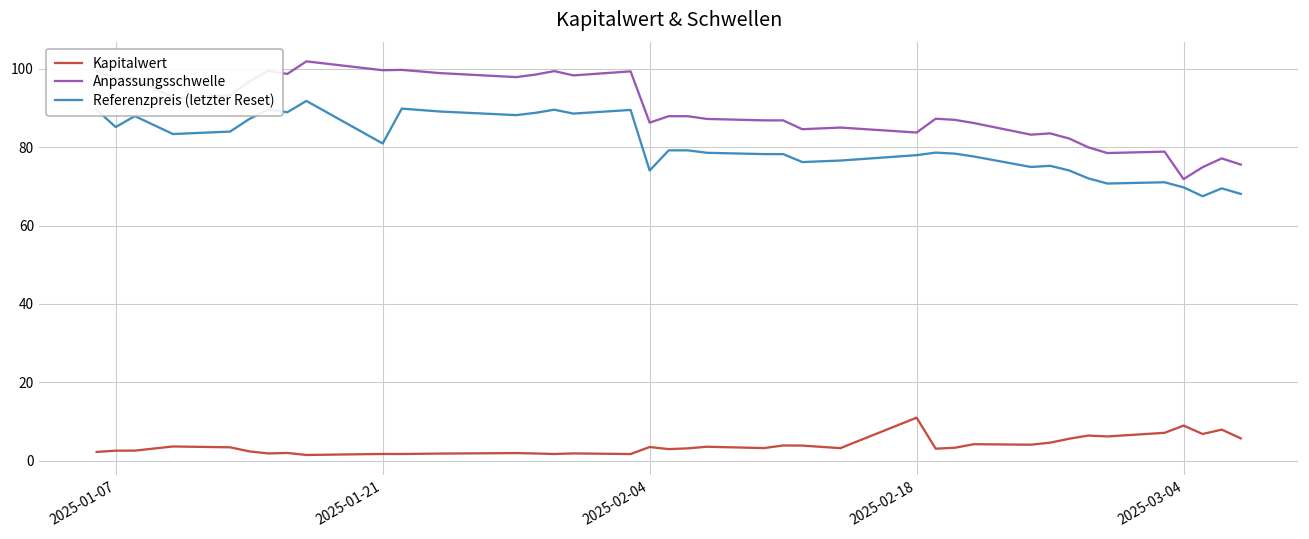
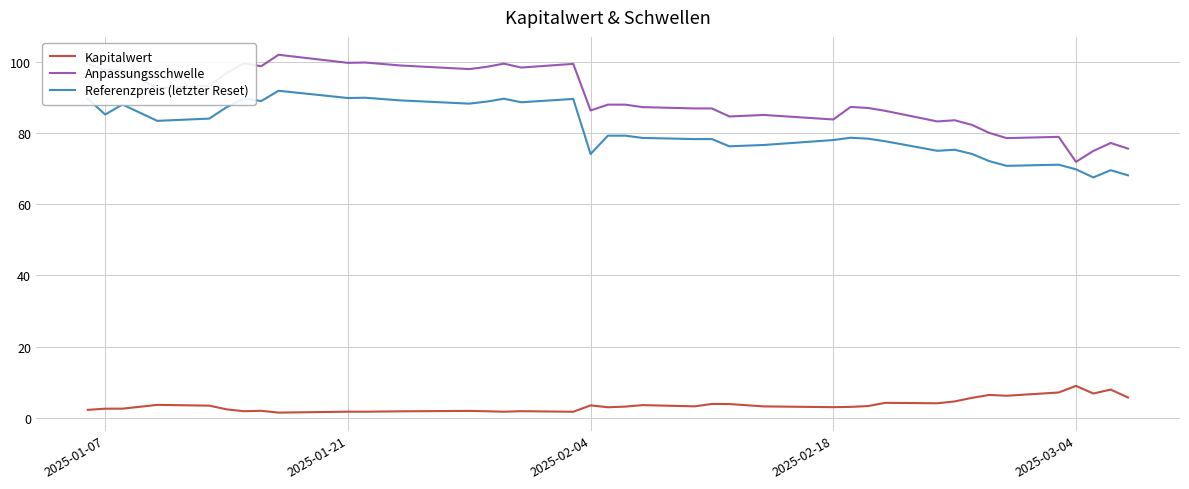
Referenzpreis (letzter Reset), 2025-01-21: 81 -> 90
Kapitalwert, 2025-02-18: 11 -> 3
